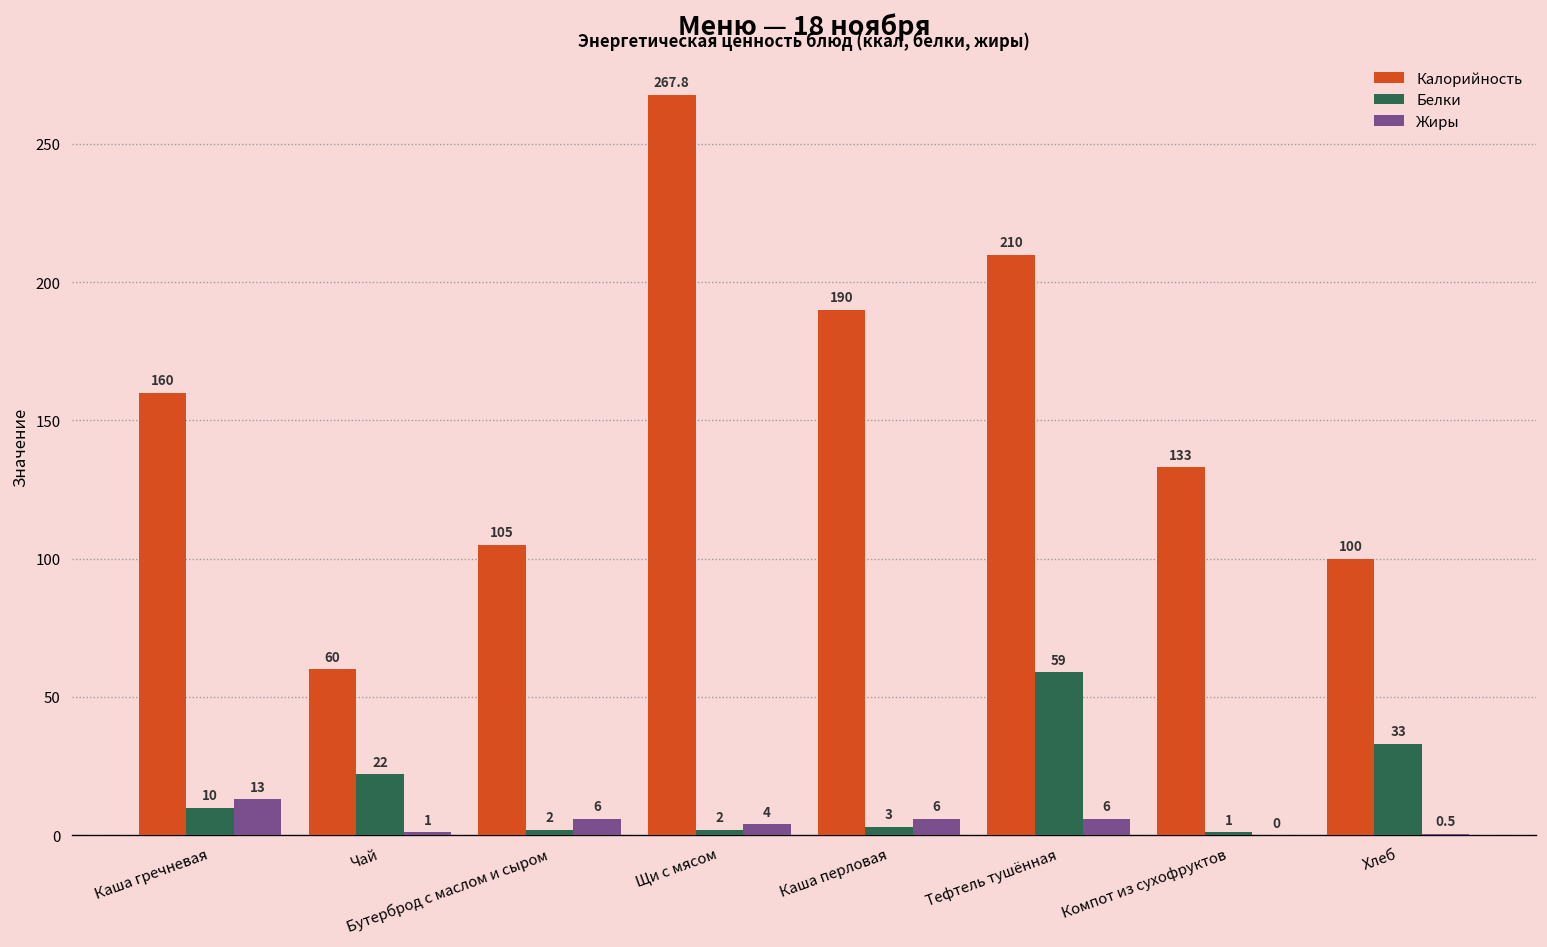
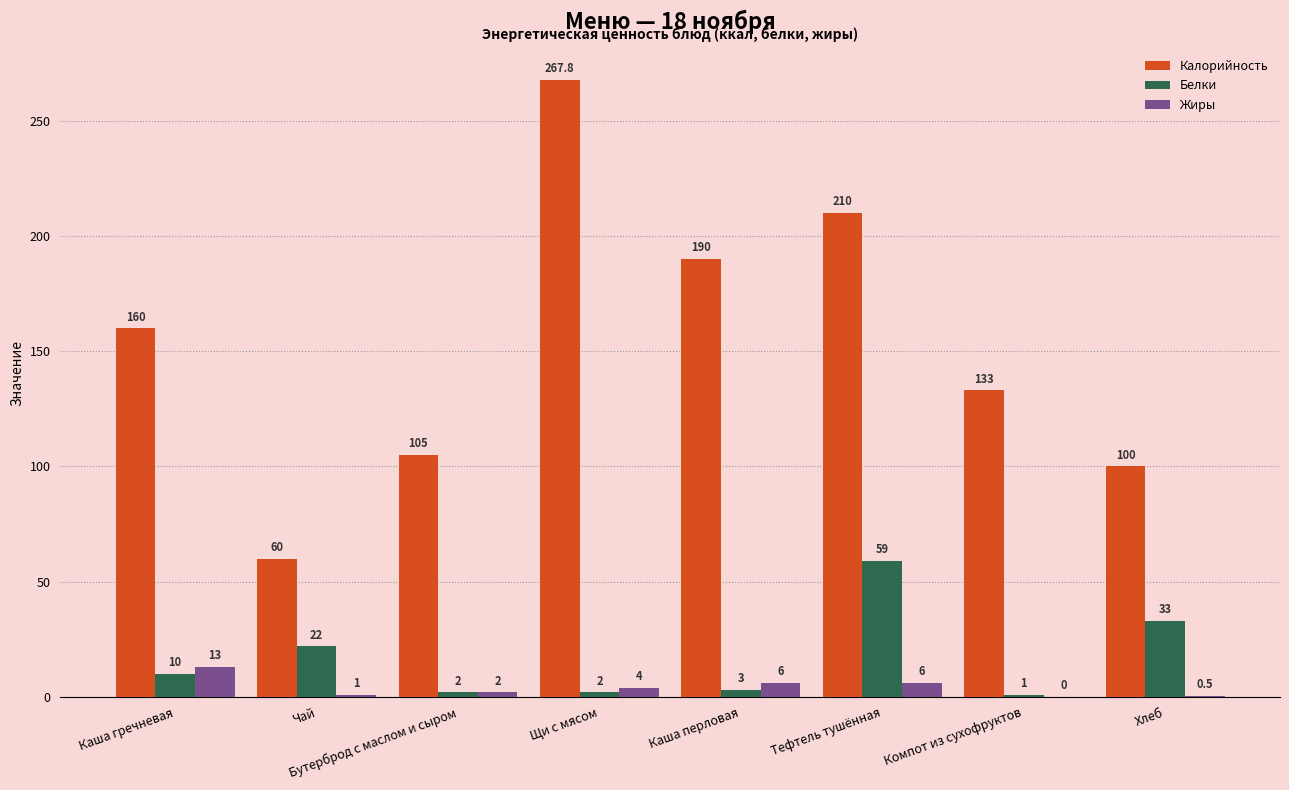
Жиры, Бутерброд с маслом и сыром: 6 -> 2
